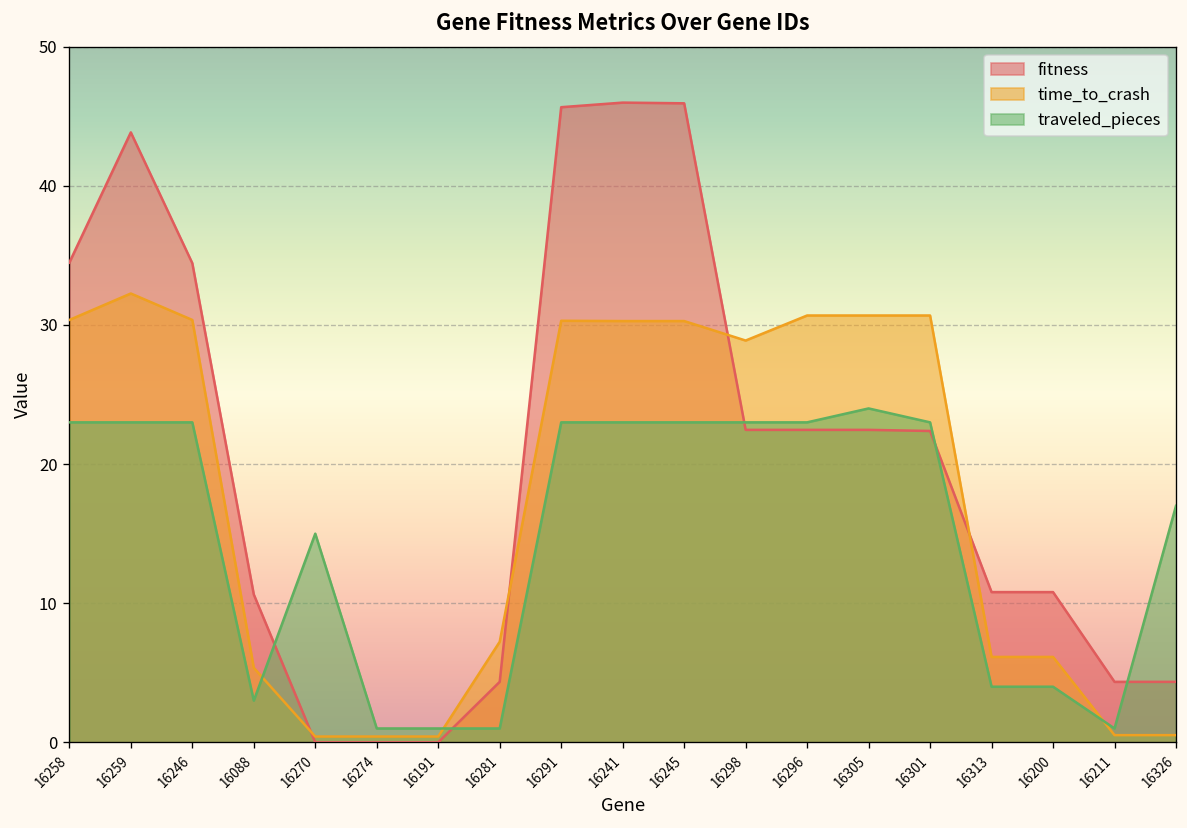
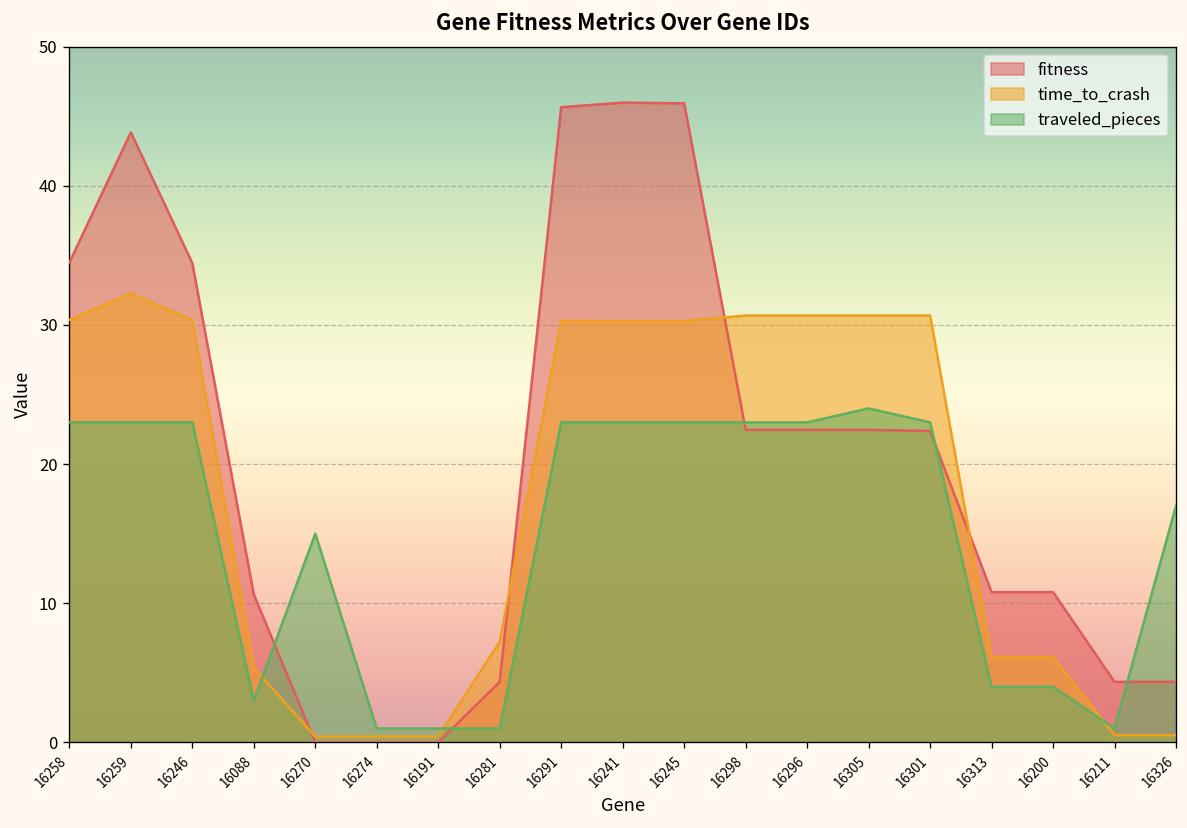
time_to_crash, 16298: 28.9 -> 30.7
